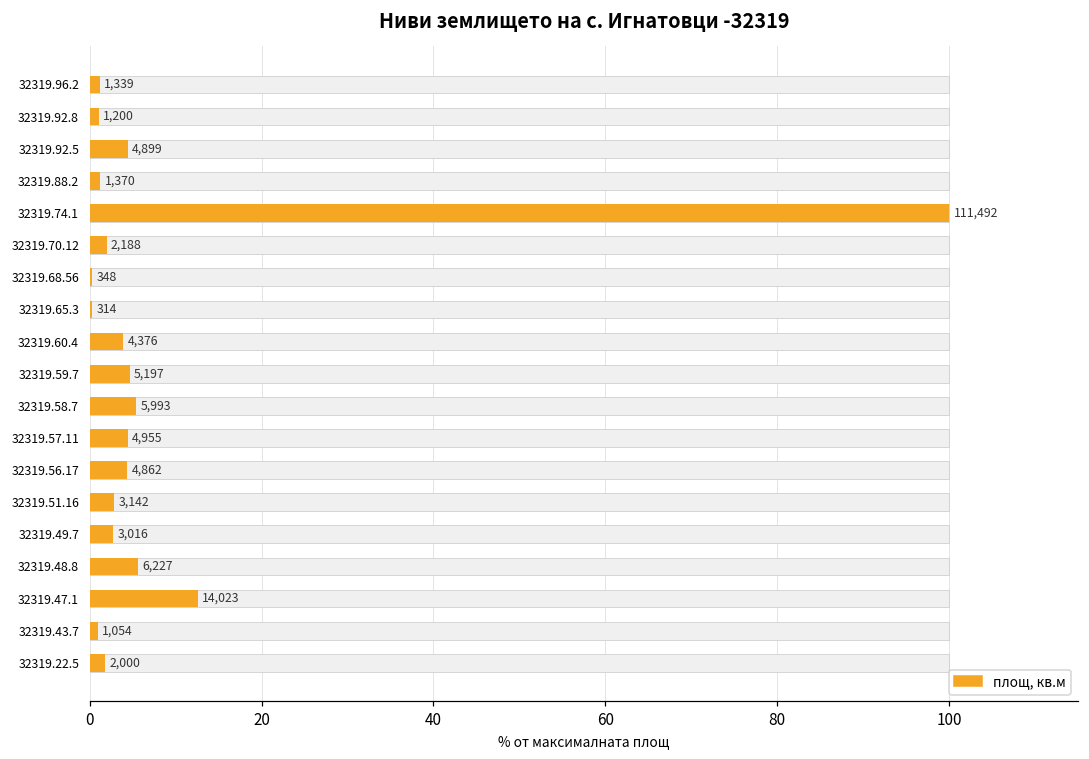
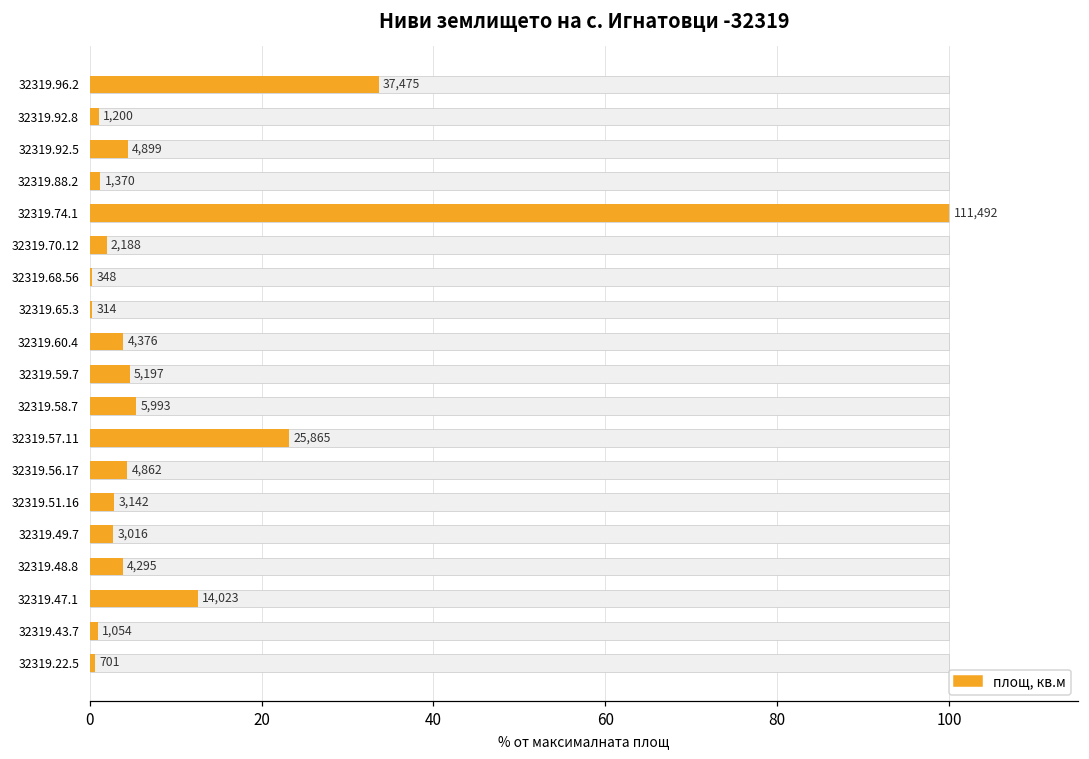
площ, кв.м, 32319.96.2: 1,339 -> 37,475
площ, кв.м, 32319.57.11: 4,955 -> 25,865
площ, кв.м, 32319.48.8: 6,227 -> 4,295
площ, кв.м, 32319.22.5: 2,000 -> 701
